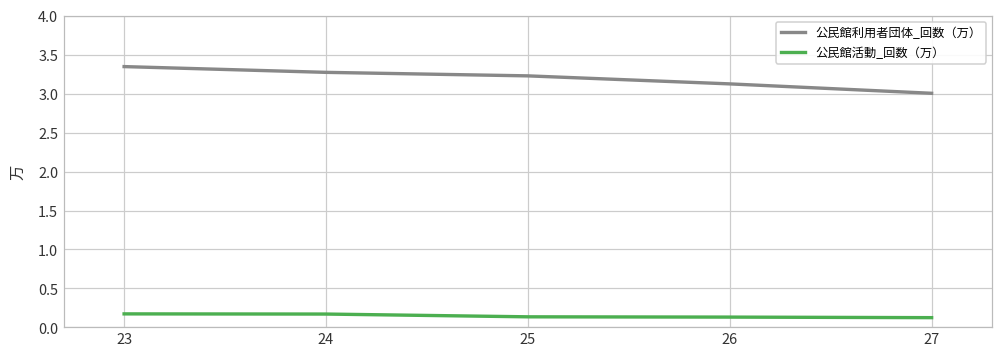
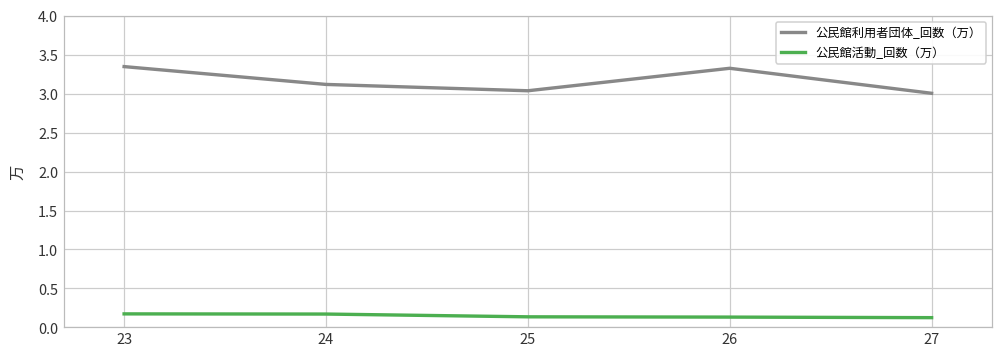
公民館利用者団体_回数（万）, 24: 3.3 -> 3.1
公民館利用者団体_回数（万）, 25: 3.2 -> 3.0
公民館利用者団体_回数（万）, 26: 3.1 -> 3.3
